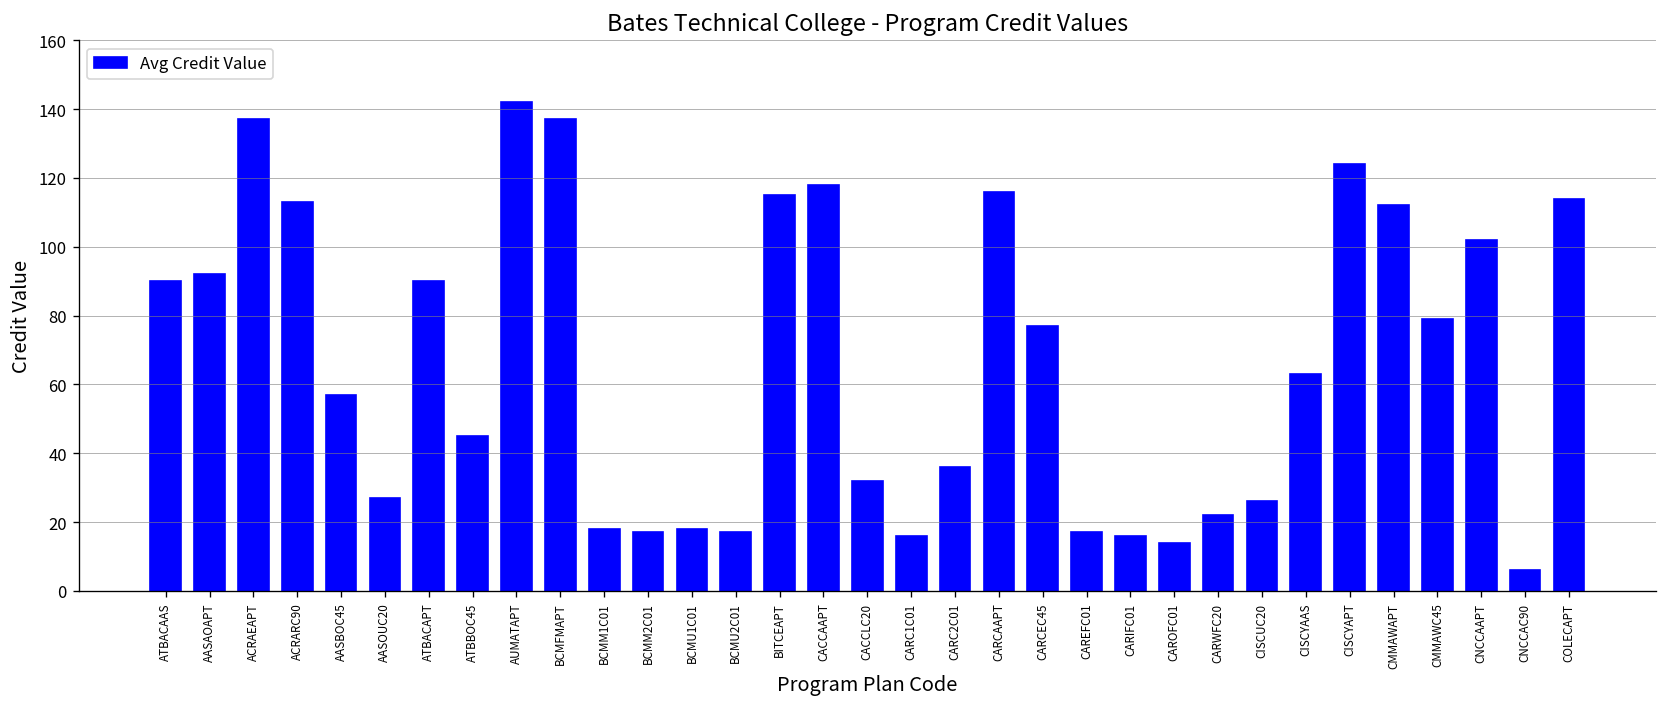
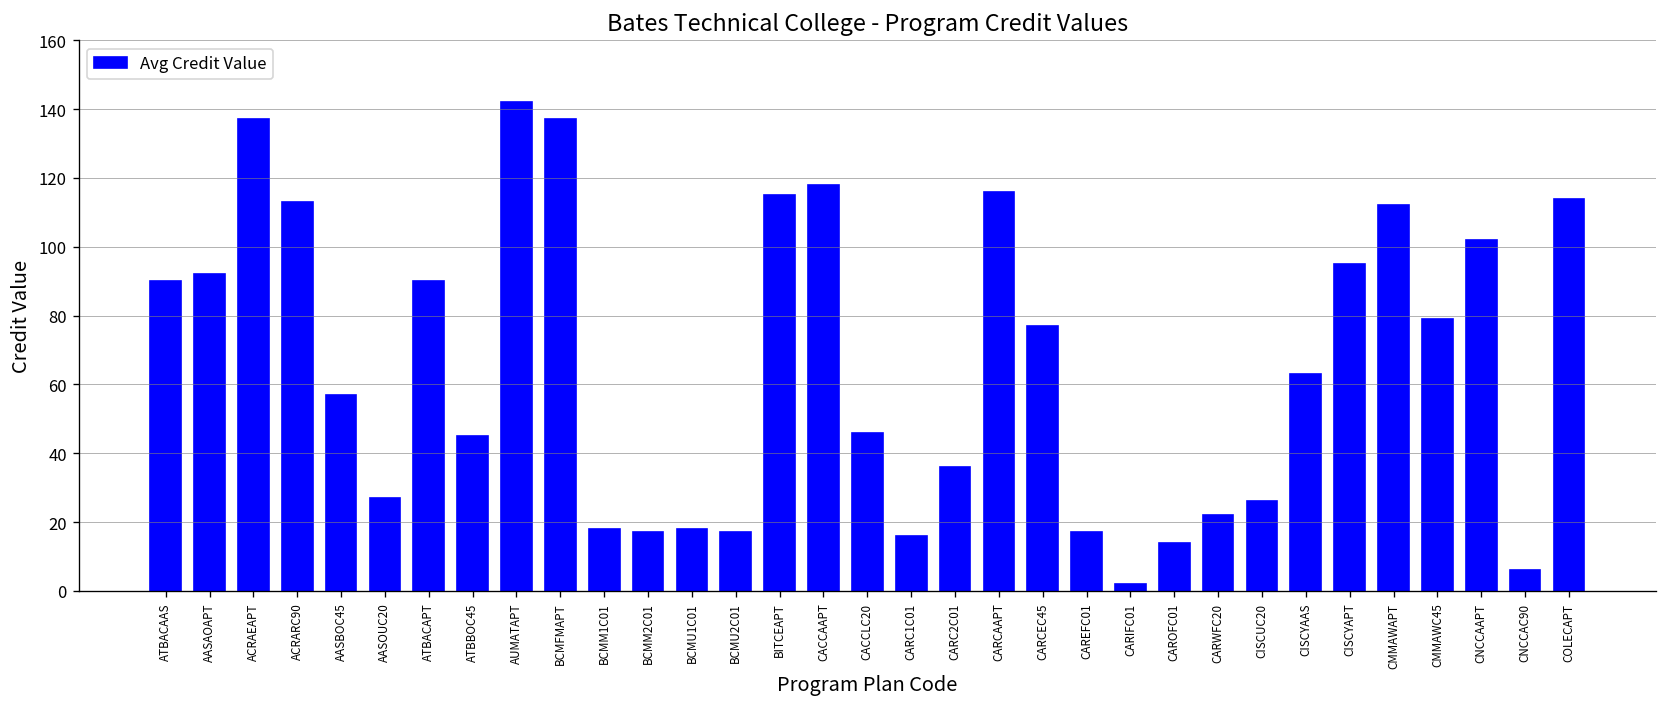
CACCLC20: 32 -> 46
CARIFC01: 16 -> 2
CISCYAPT: 124 -> 95
